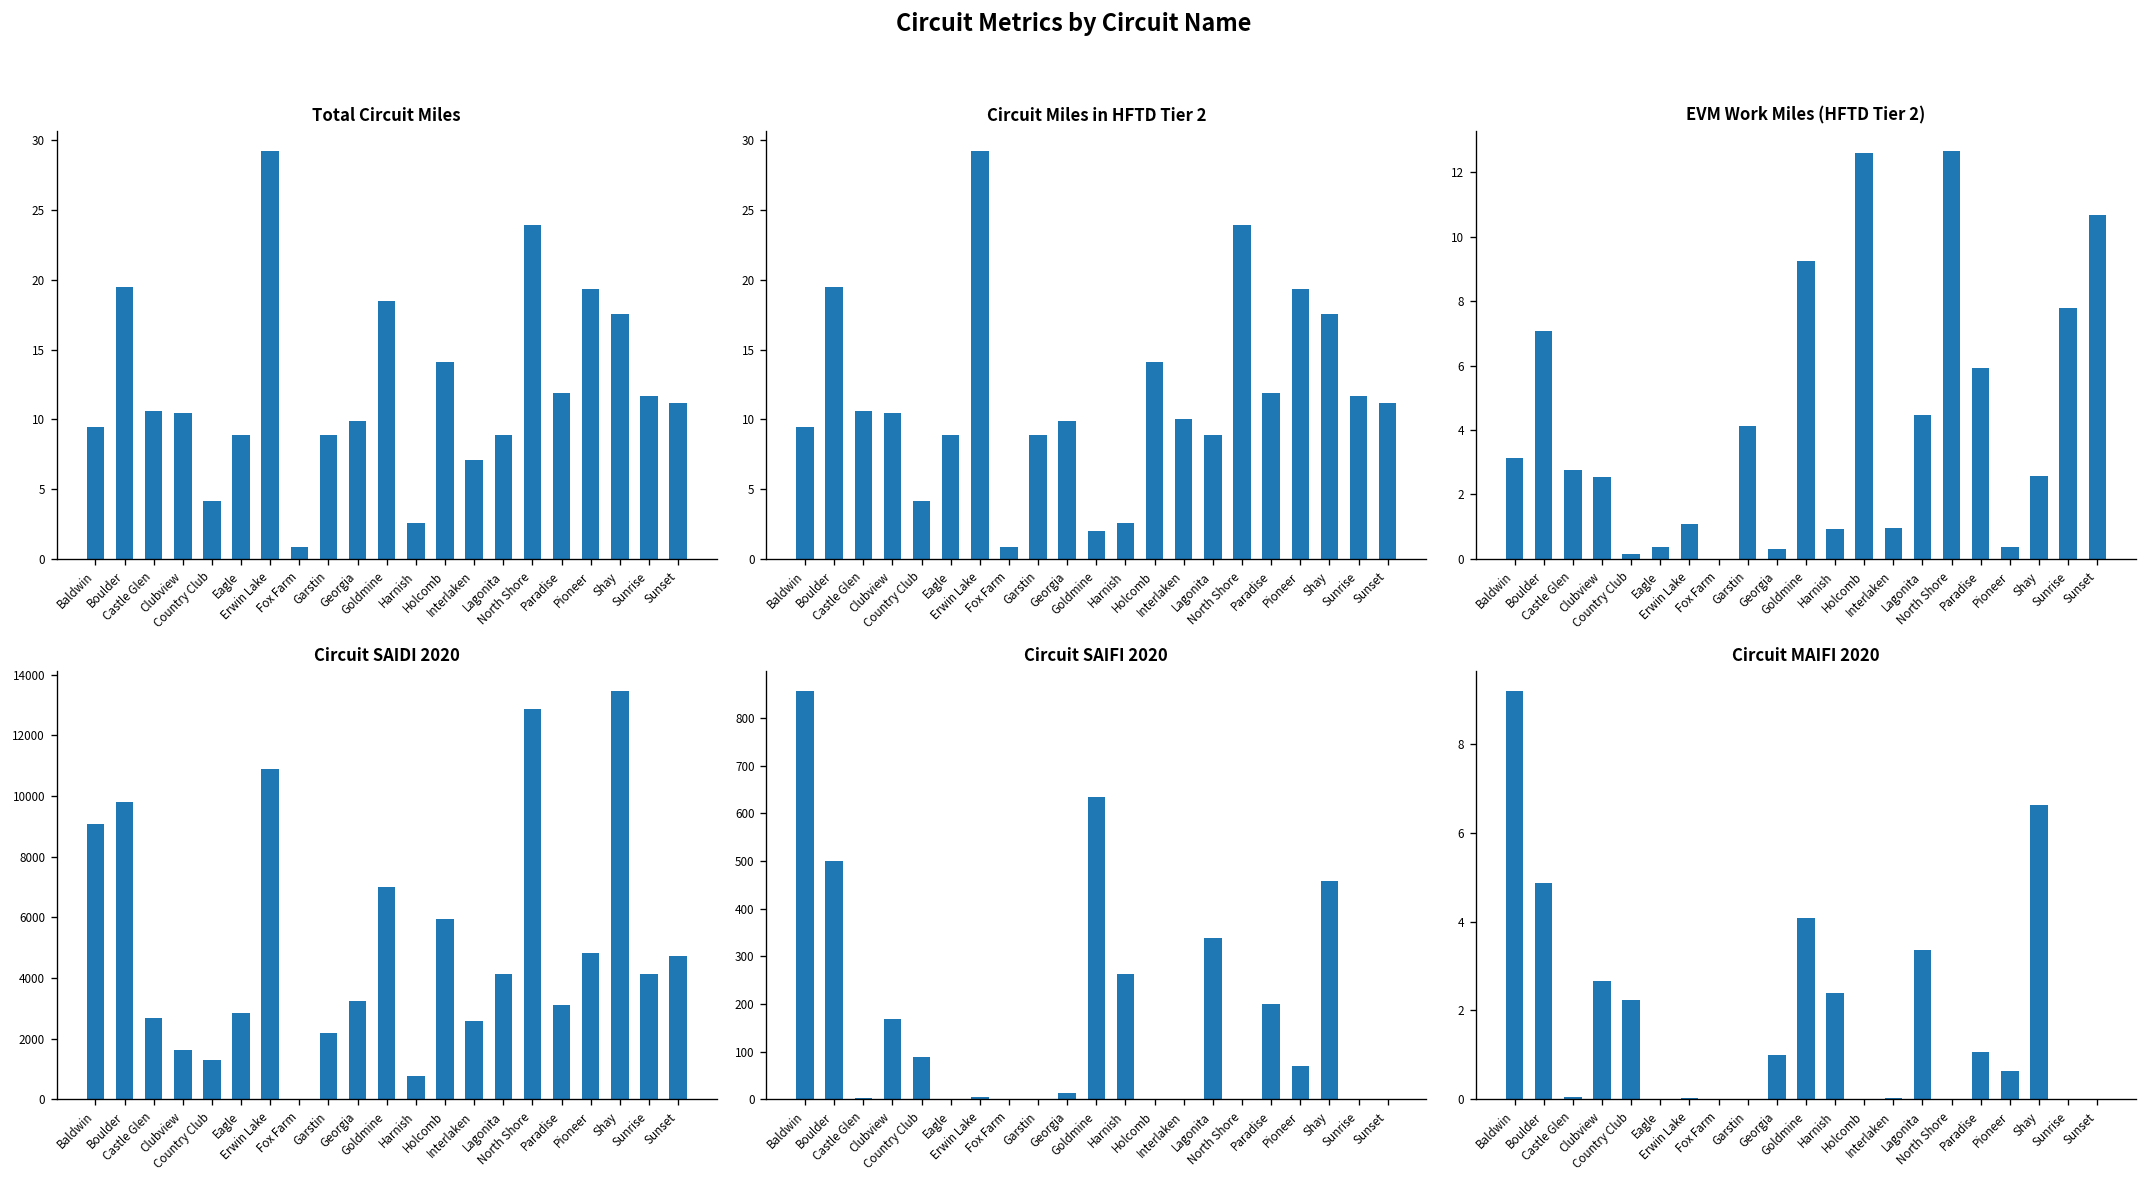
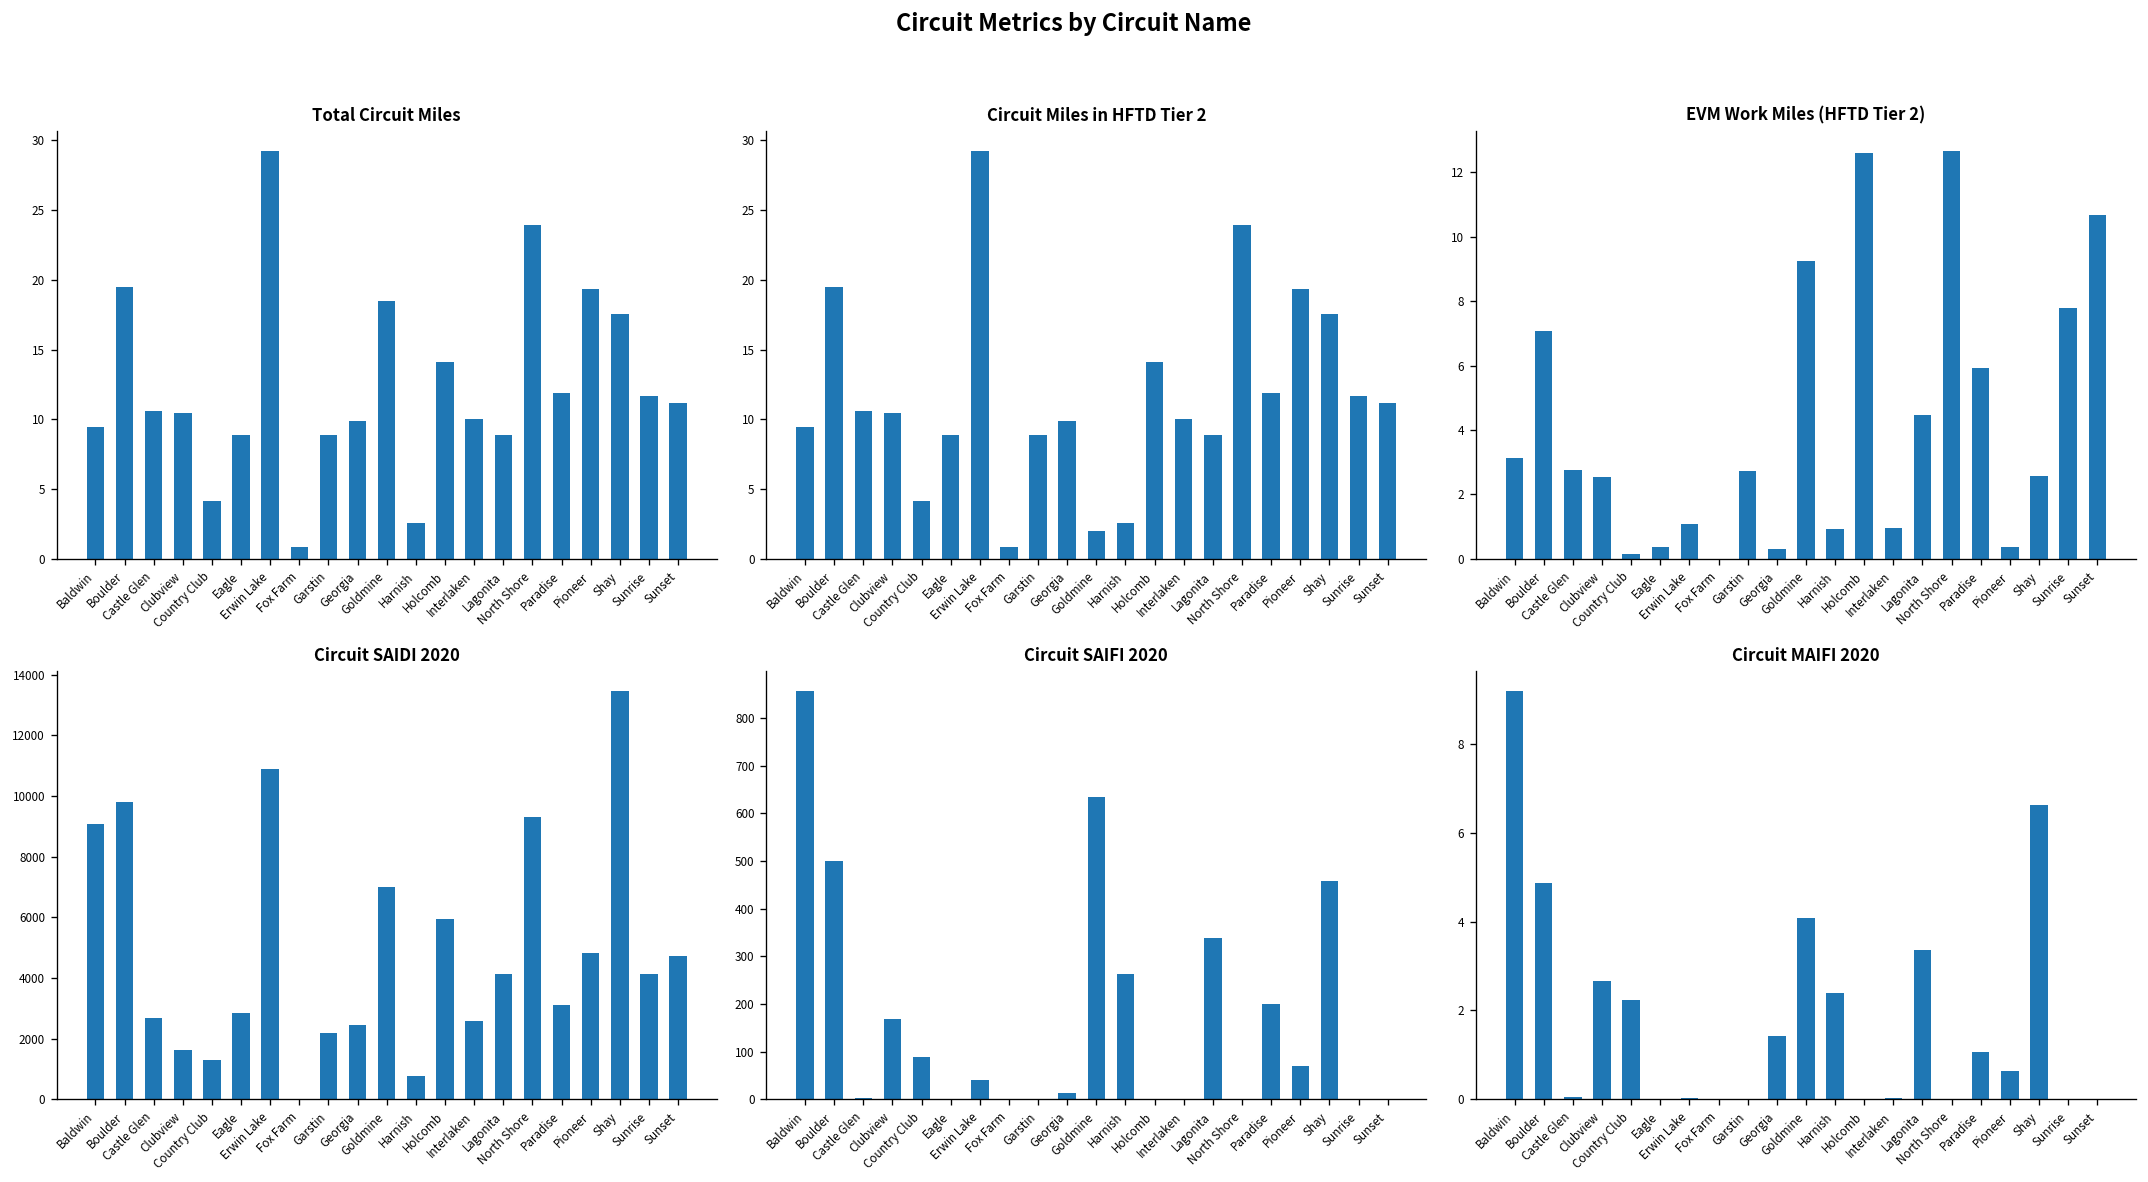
Total Circuit Miles, Interlaken: 7.1 -> 10.0
EVM Work Miles (HFTD Tier 2), Garstin: 4.1 -> 2.7
Circuit SAIDI 2020, Georgia: 3200 -> 2500
Circuit SAIDI 2020, North Shore: 12900 -> 9300
Circuit SAIFI 2020, Erwin Lake: 0 -> 40
Circuit MAIFI 2020, Georgia: 1.0 -> 1.4
